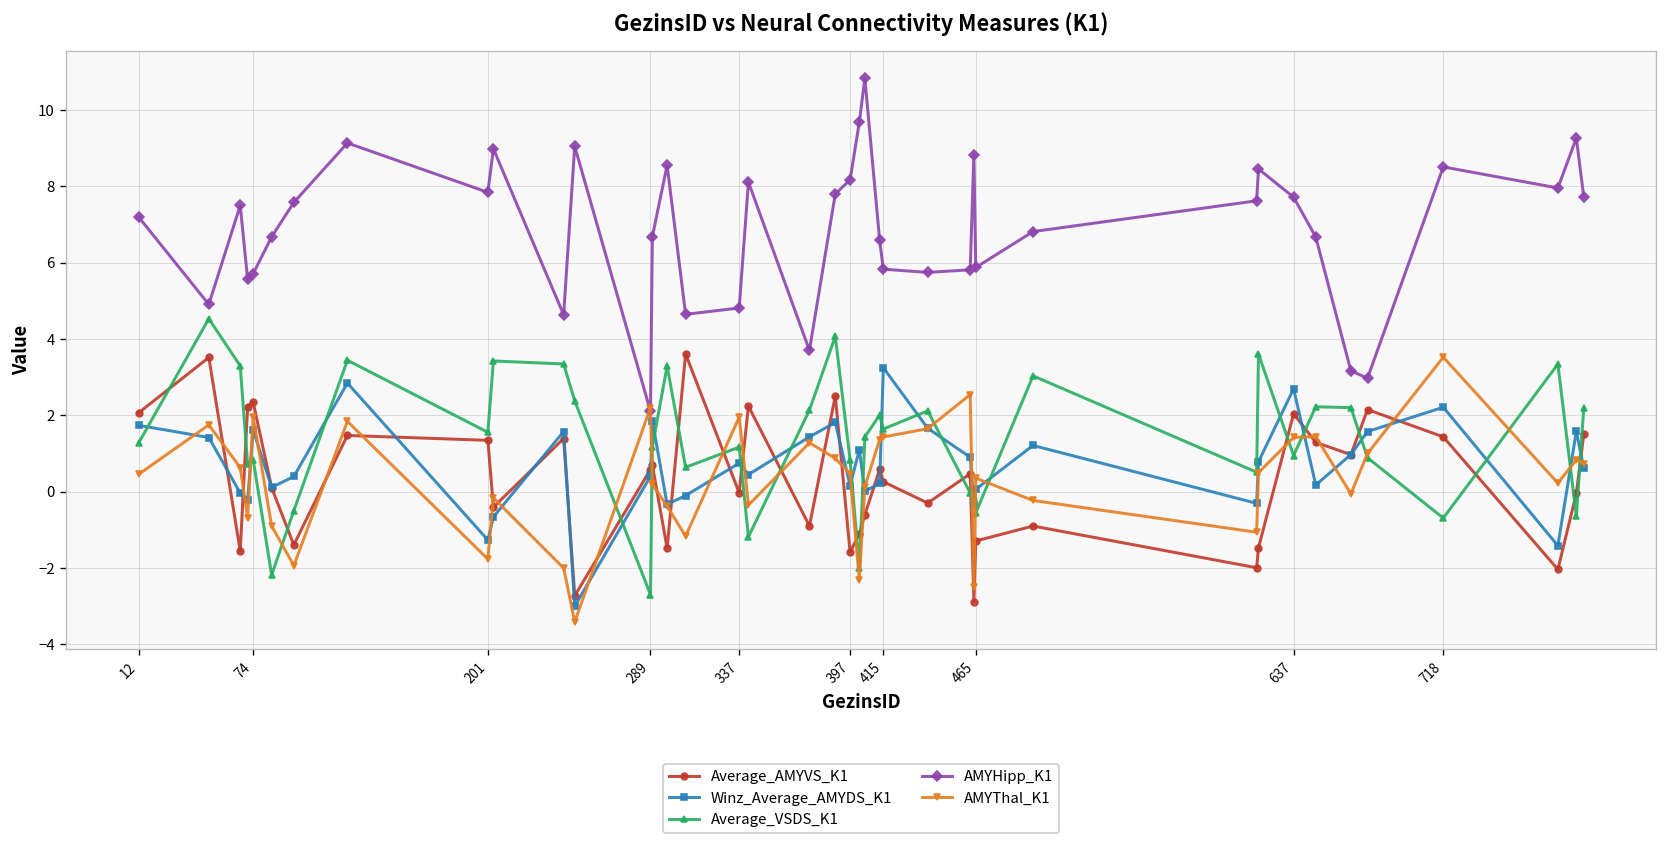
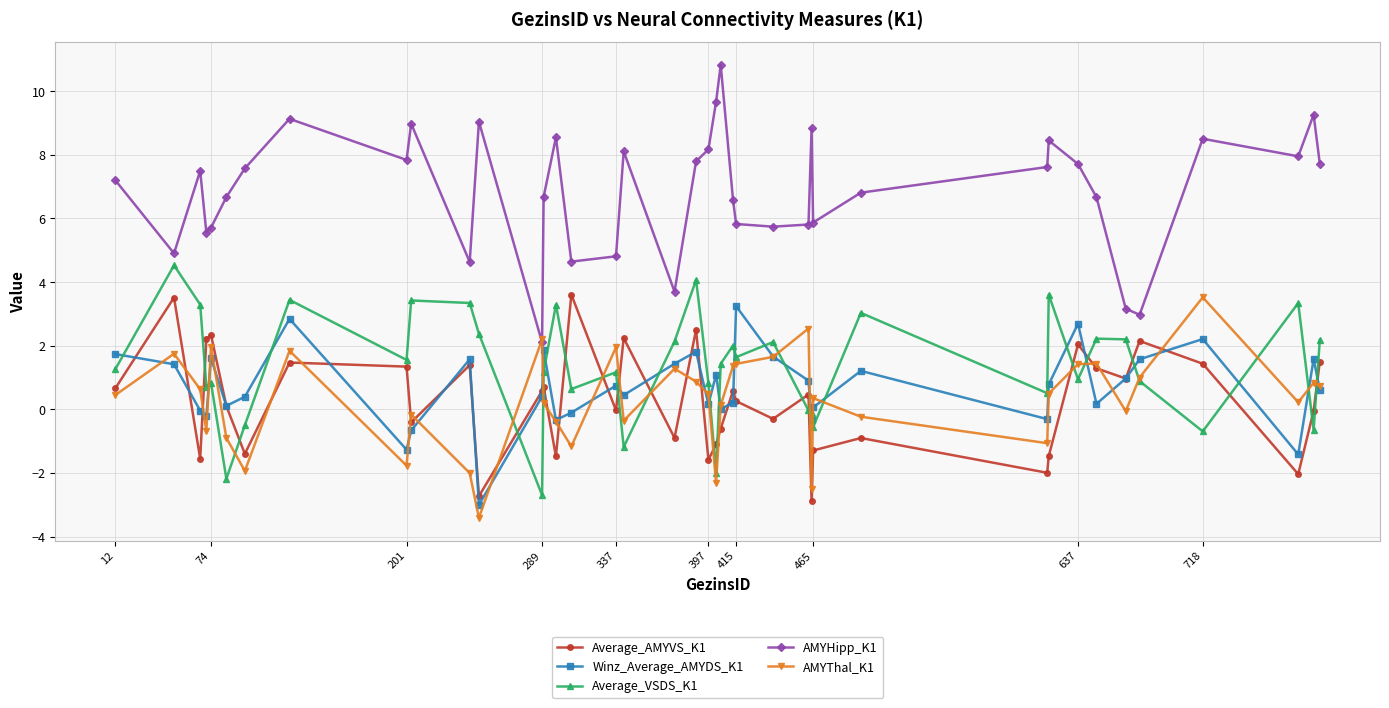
Average_AMYVS_K1, 12: 2.1 -> 0.7
